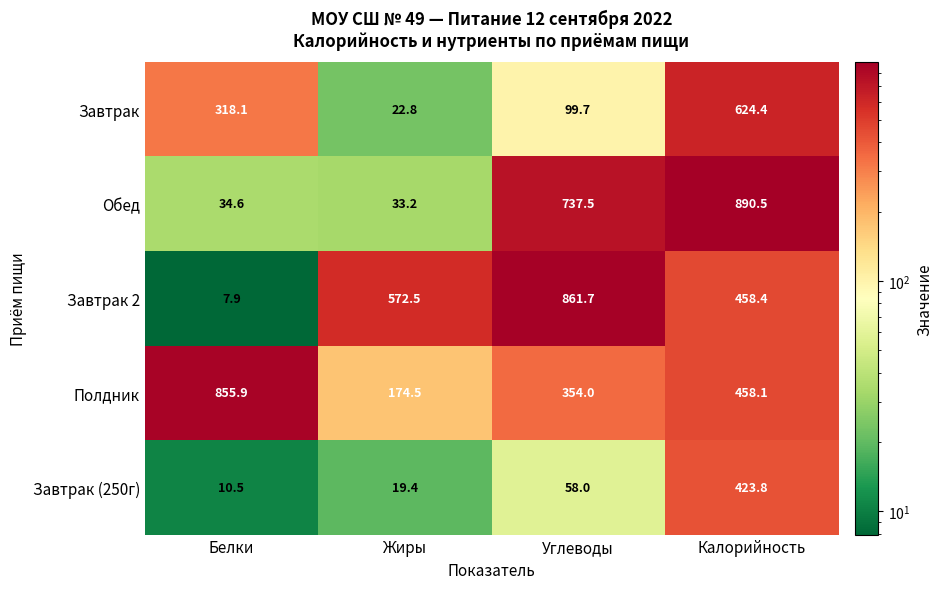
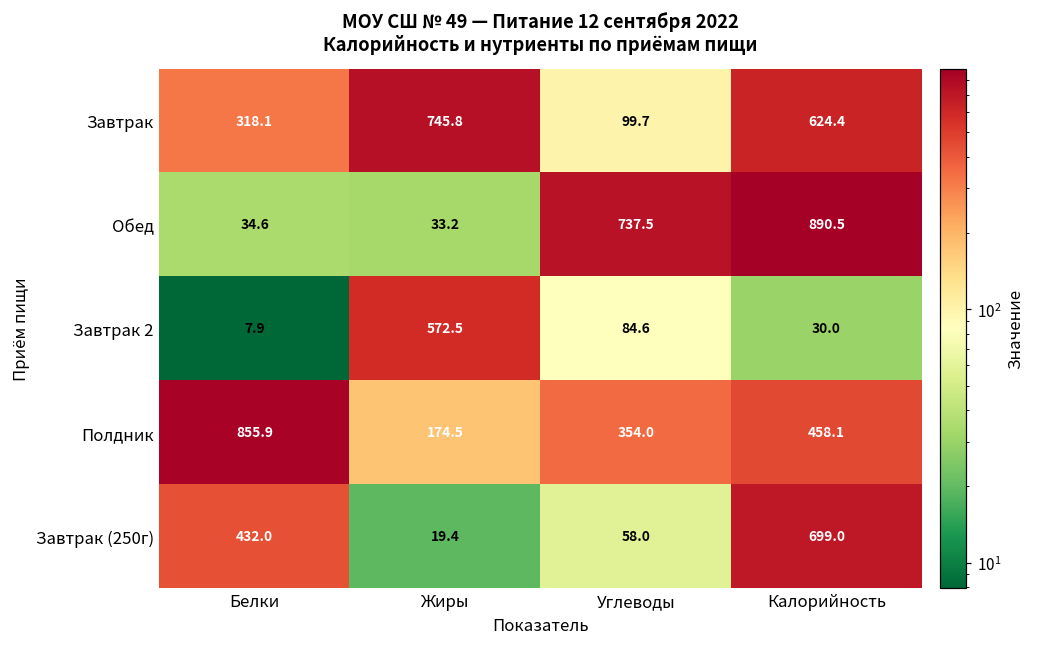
Завтрак, Жиры: 22.8 -> 745.8
Завтрак 2, Углеводы: 861.7 -> 84.6
Завтрак 2, Калорийность: 458.4 -> 30.0
Завтрак (250г), Белки: 10.5 -> 432.0
Завтрак (250г), Калорийность: 423.8 -> 699.0
